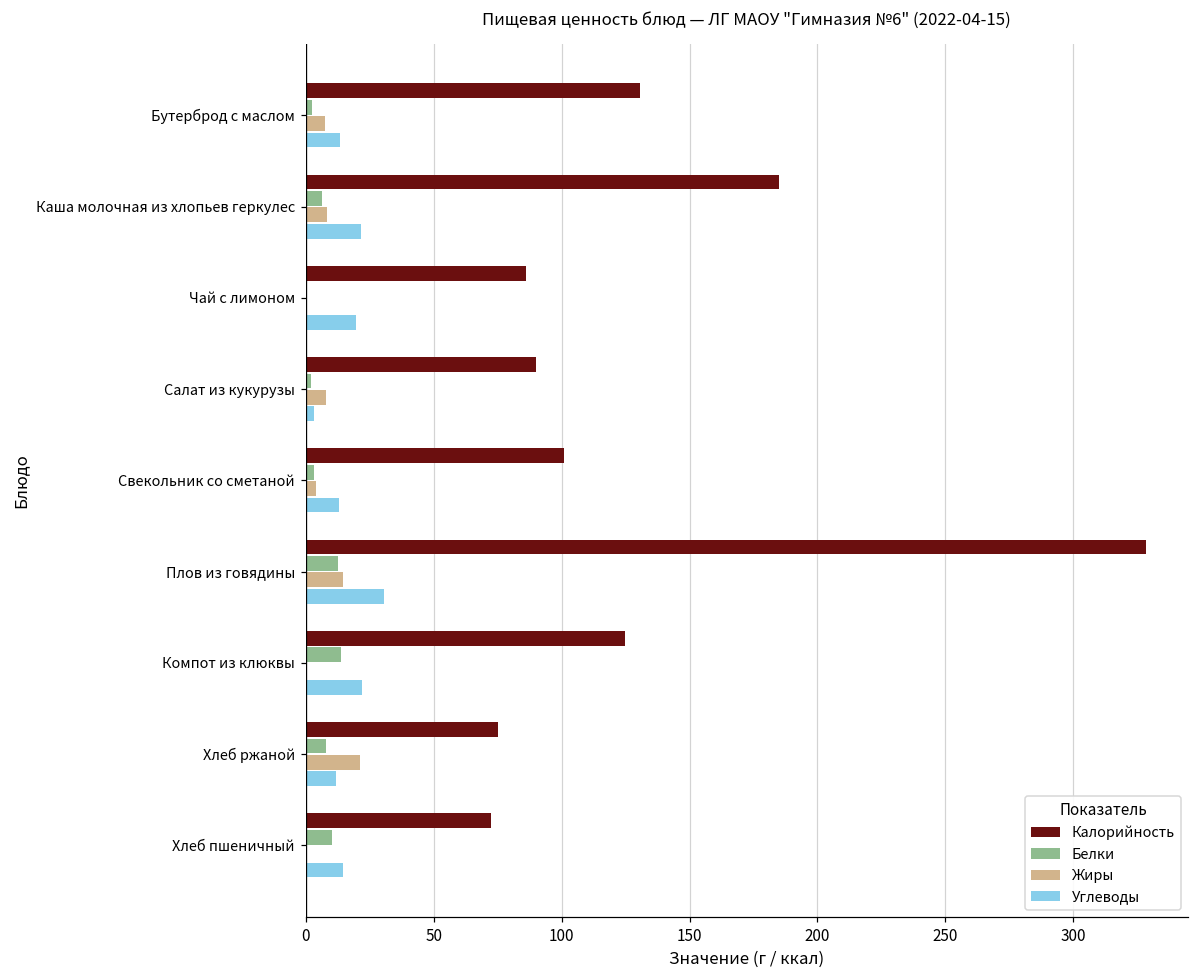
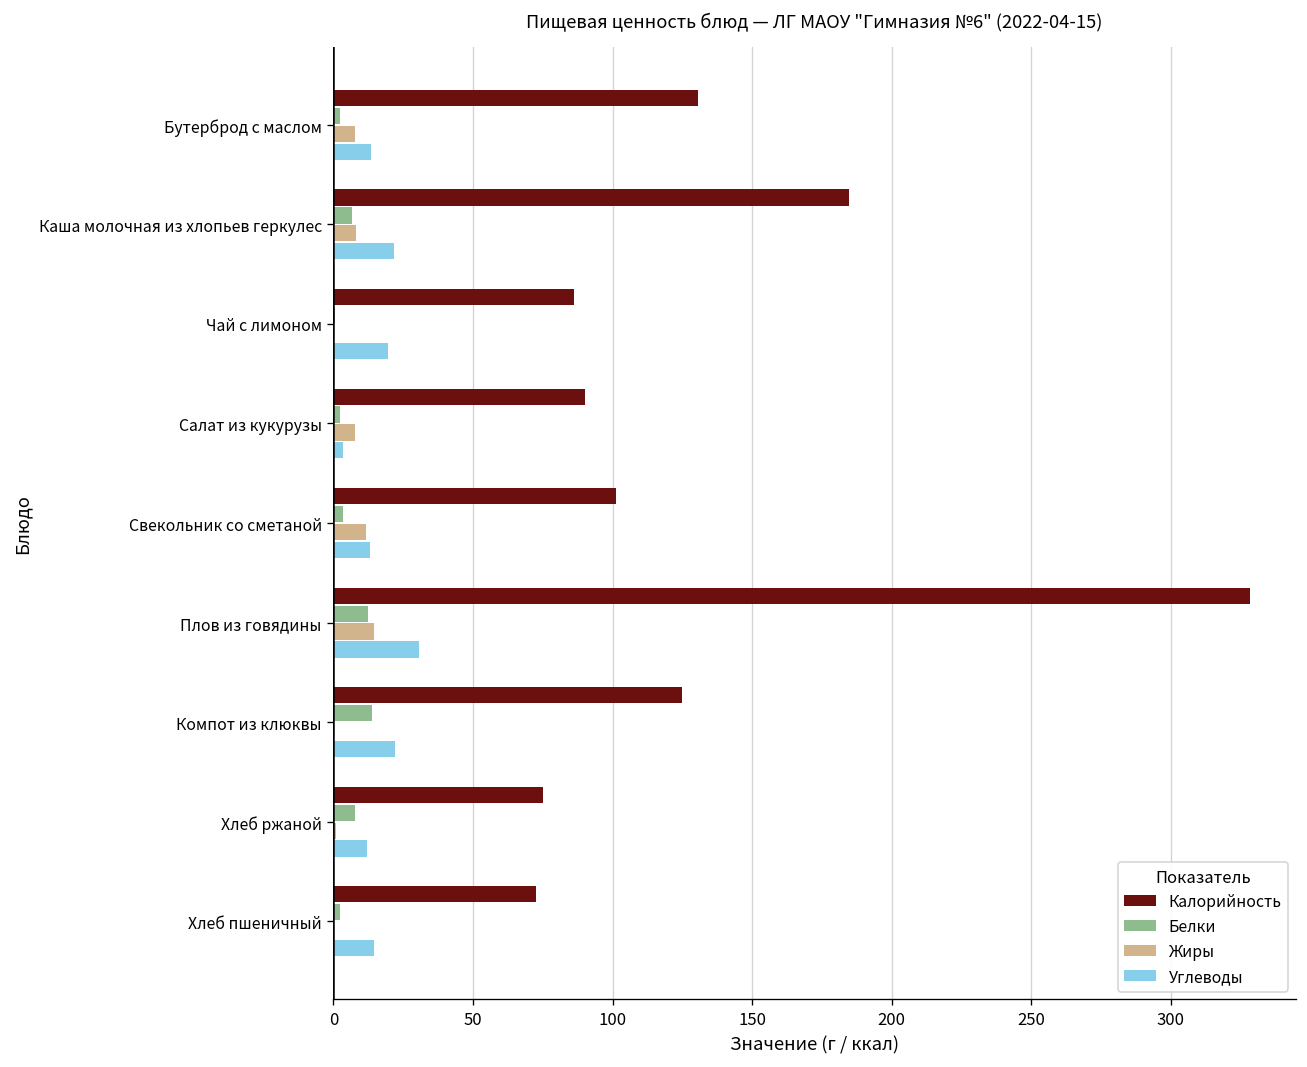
Жиры, Свекольник со сметаной: 4 -> 12
Жиры, Хлеб ржаной: 21 -> 1
Белки, Хлеб пшеничный: 10 -> 2
